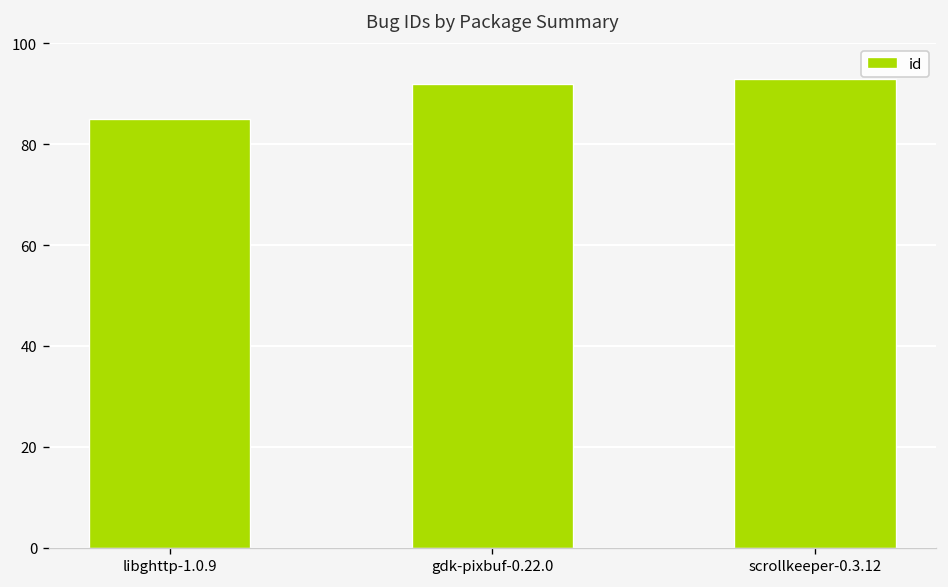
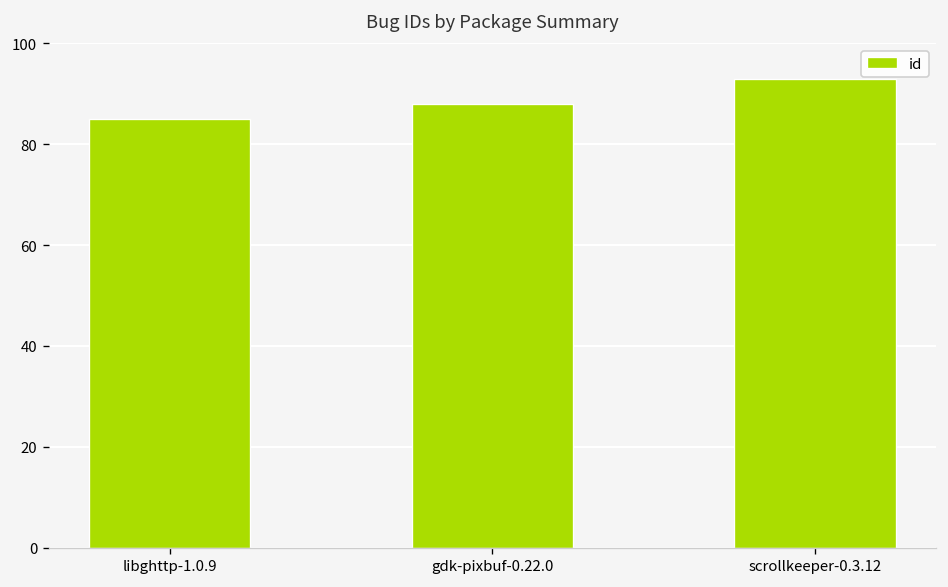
gdk-pixbuf-0.22.0: 92 -> 88
